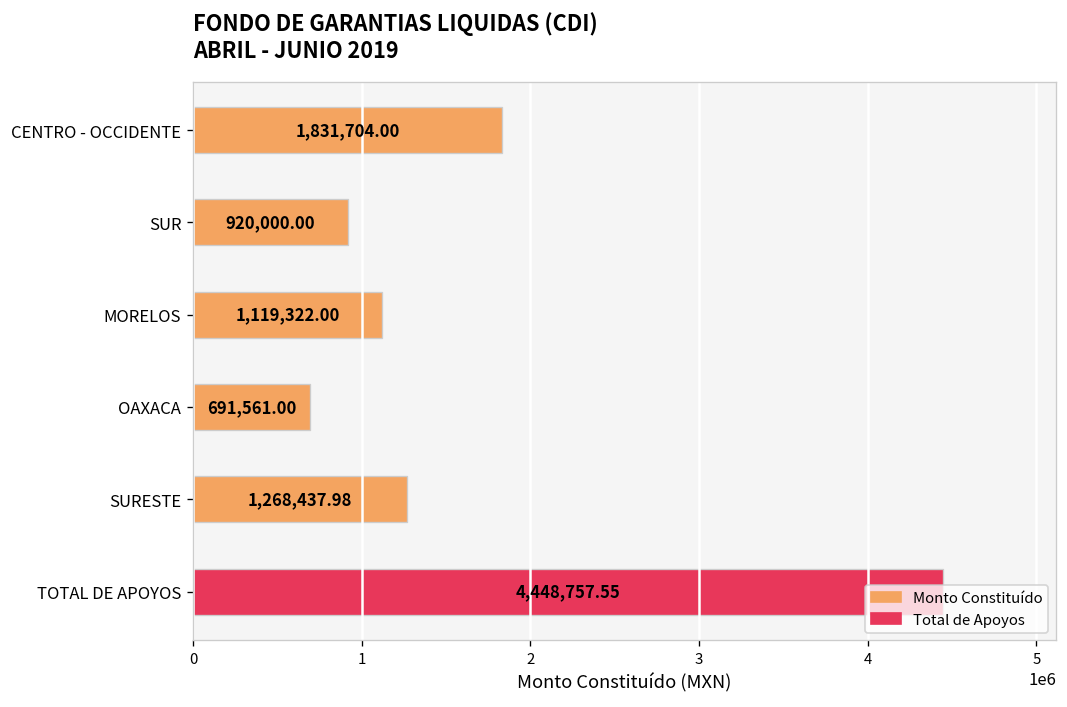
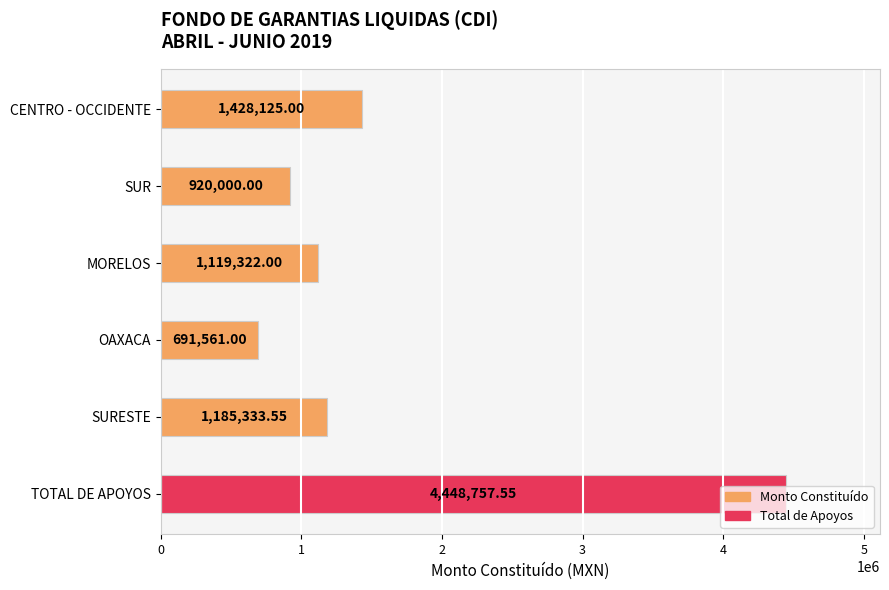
CENTRO - OCCIDENTE: 1,831,704.00 -> 1,428,125.00
SURESTE: 1,268,437.98 -> 1,185,333.55
